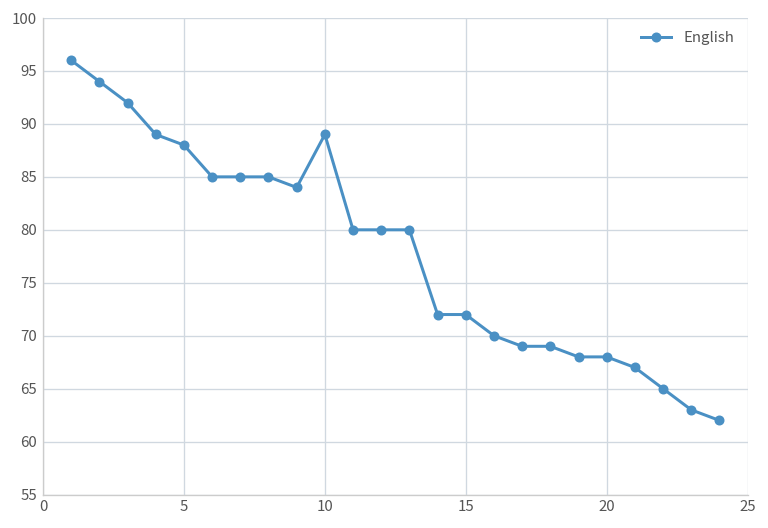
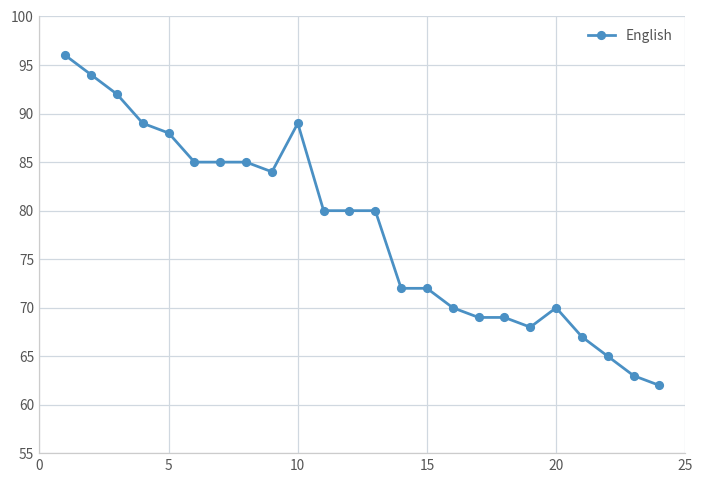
20: 68 -> 70
